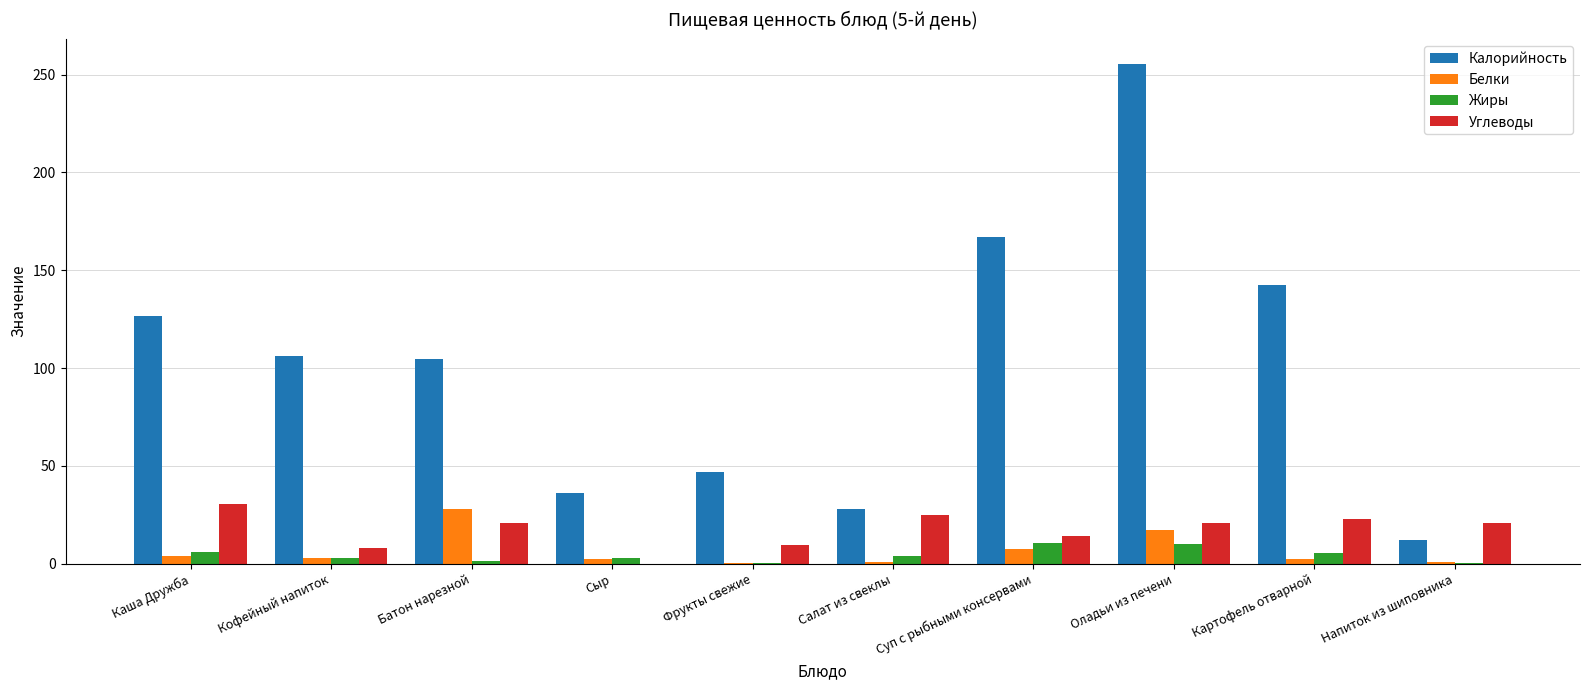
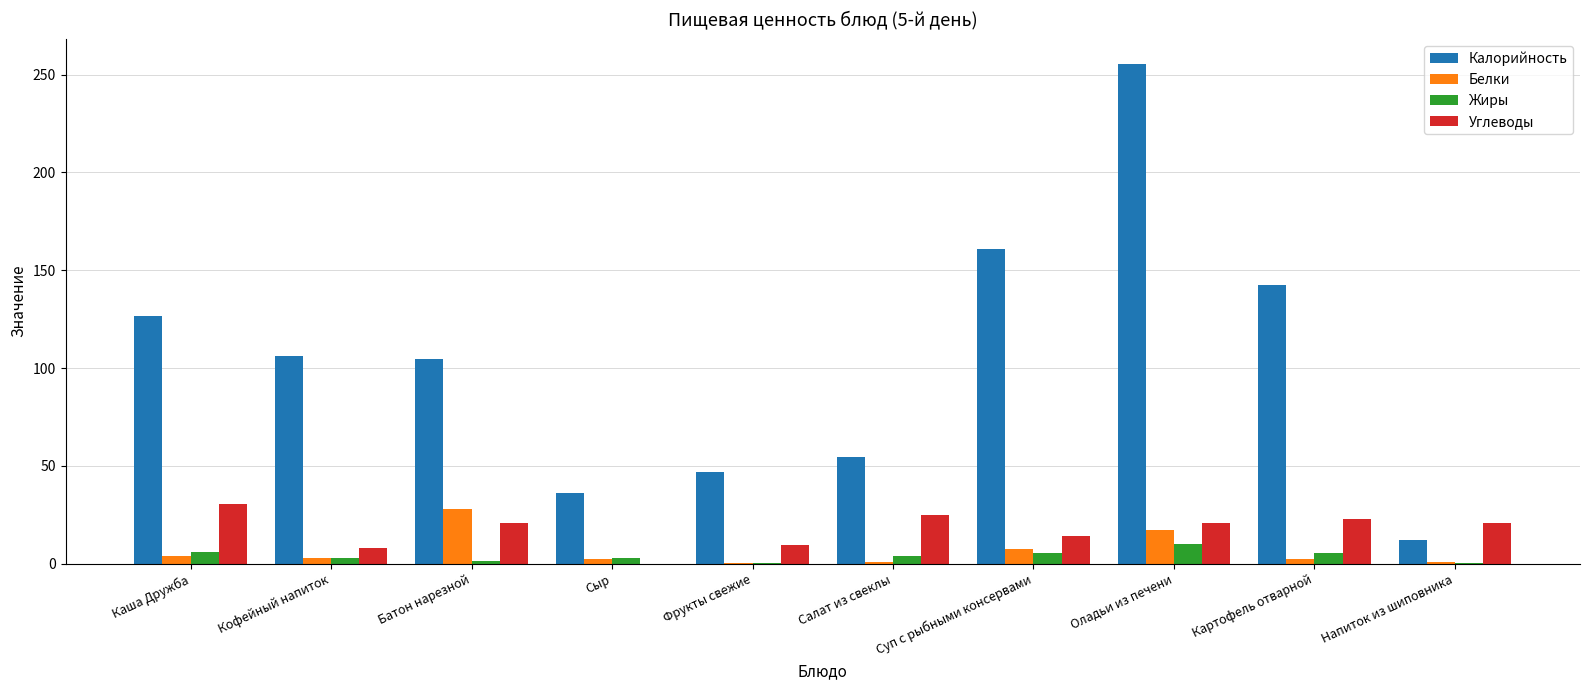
Калорийность, Салат из свеклы: 28 -> 55
Калорийность, Суп с рыбными консервами: 167 -> 161
Жиры, Суп с рыбными консервами: 10 -> 5
